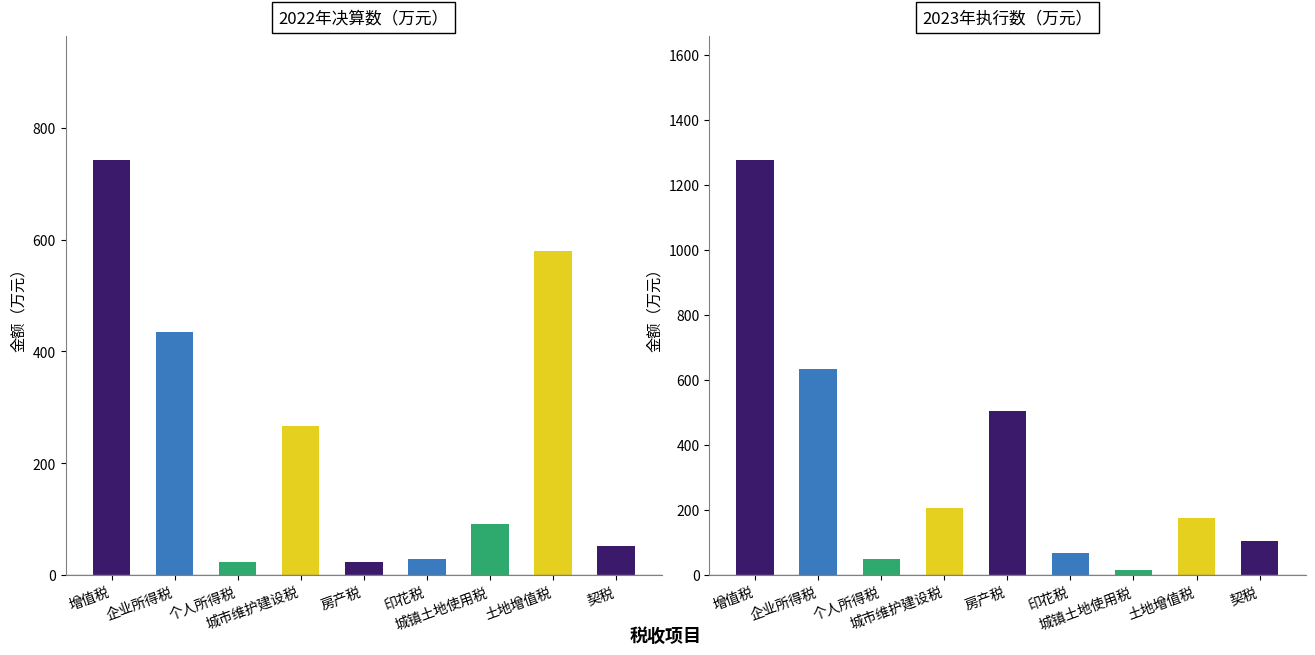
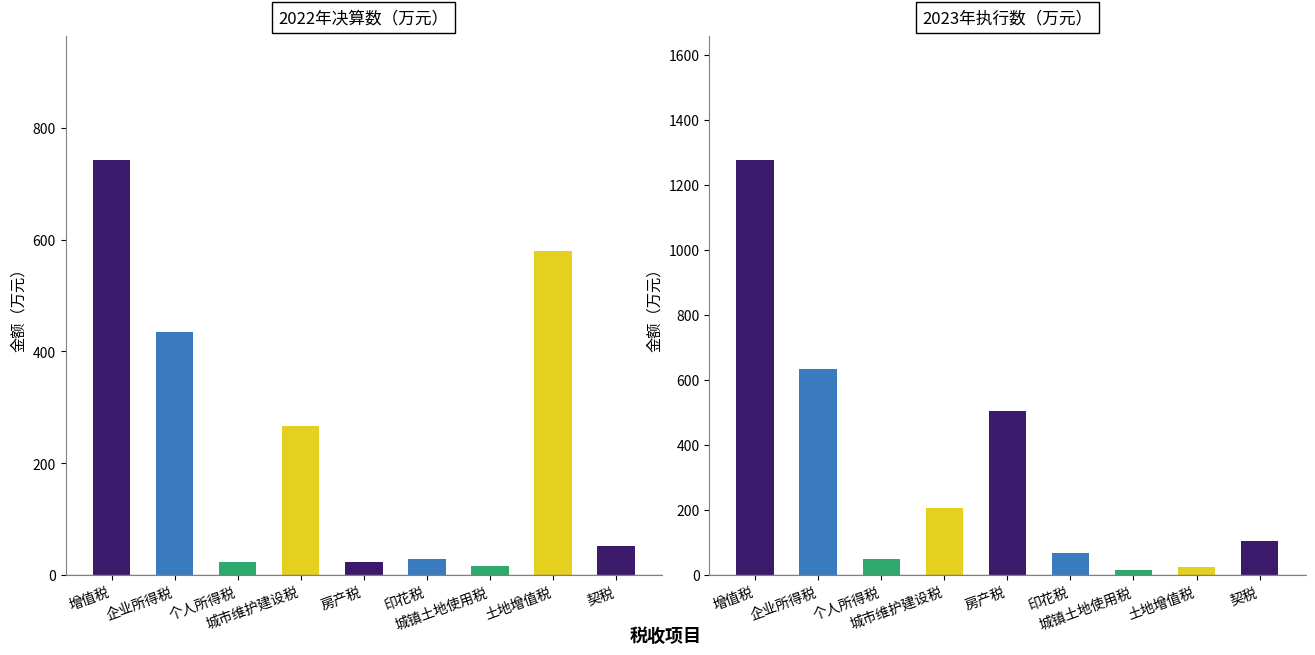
2022年决算数（万元）, 城镇土地使用税: 90 -> 20
2023年执行数（万元）, 土地增值税: 170 -> 20
